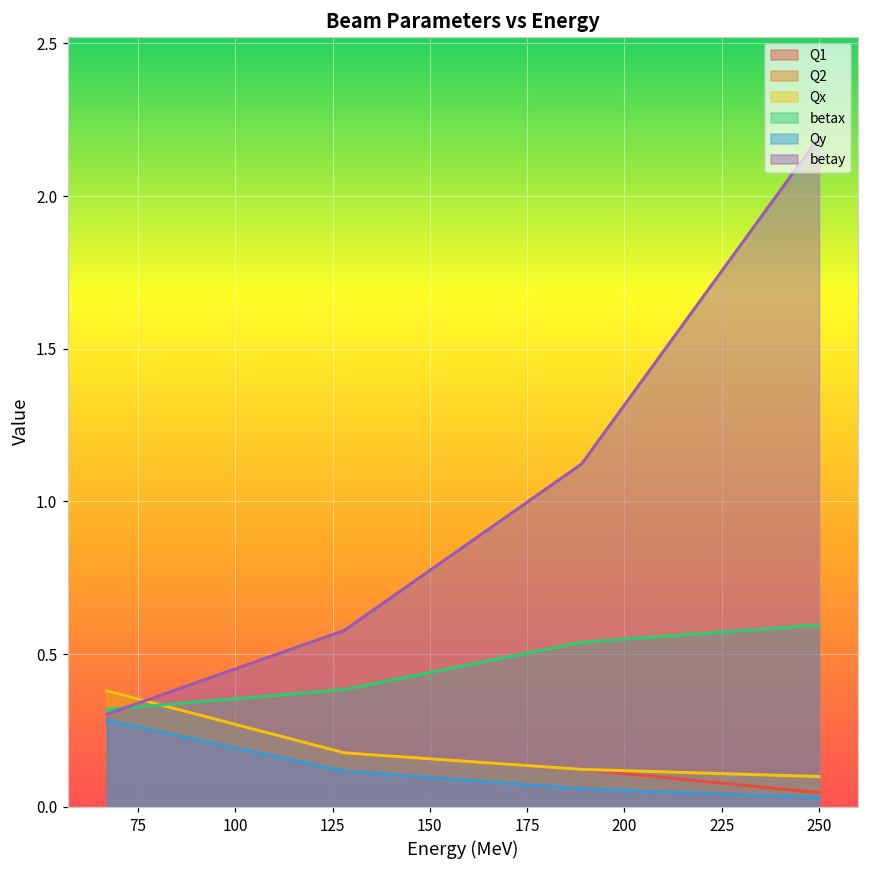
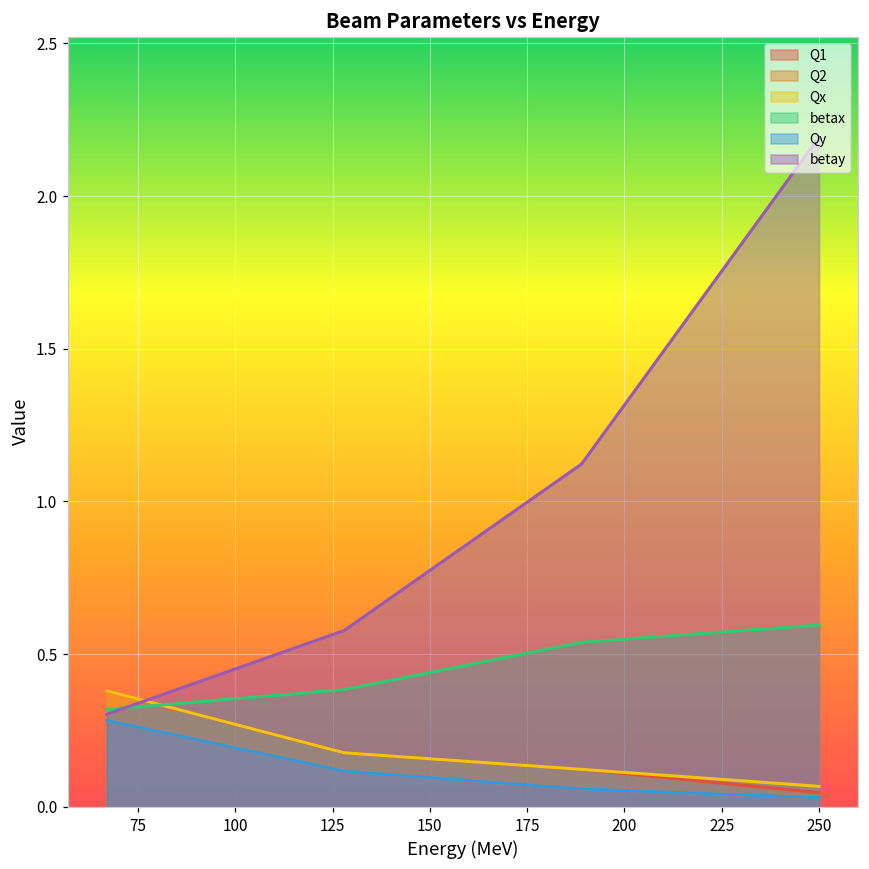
Qx, 250: 0.10 -> 0.07
